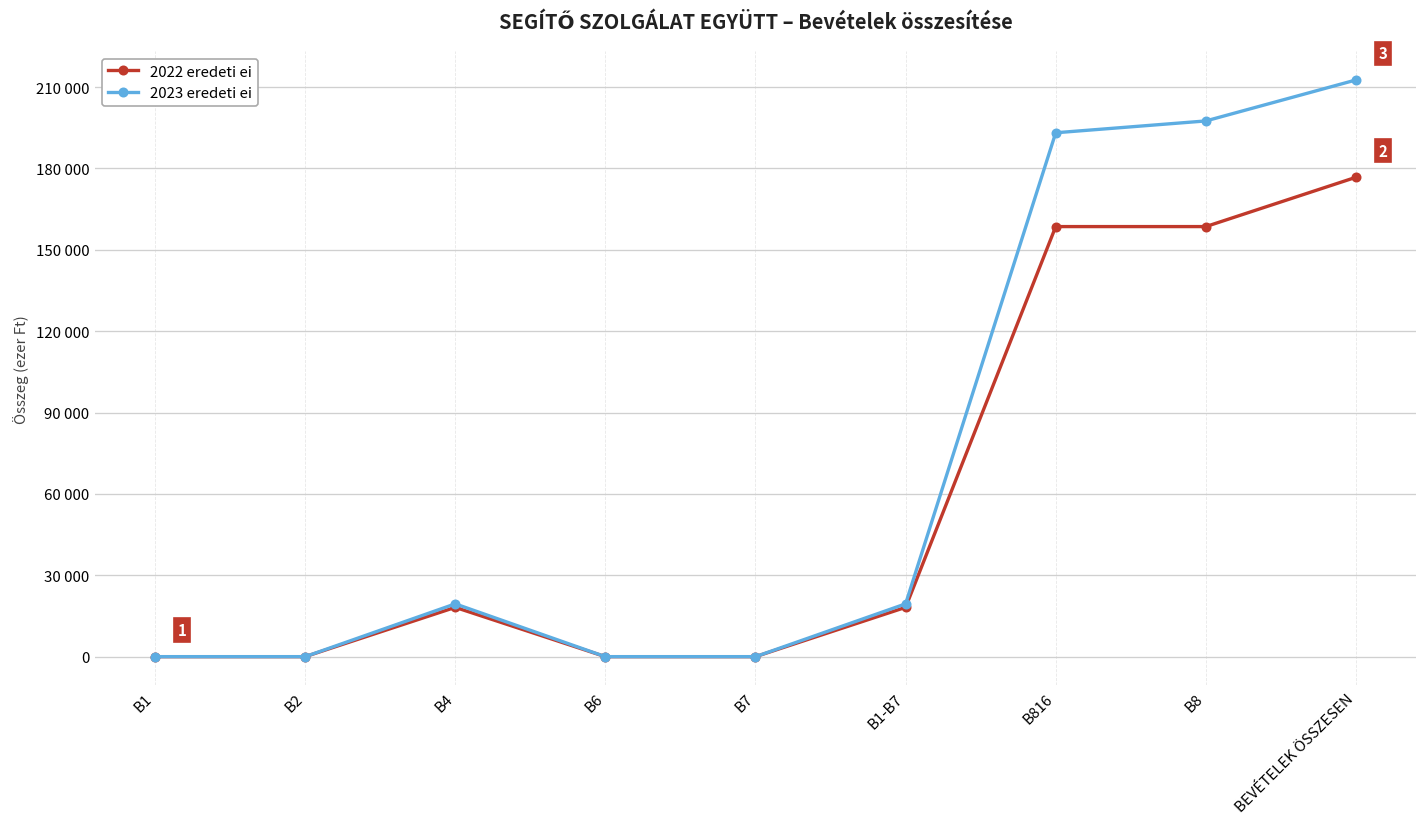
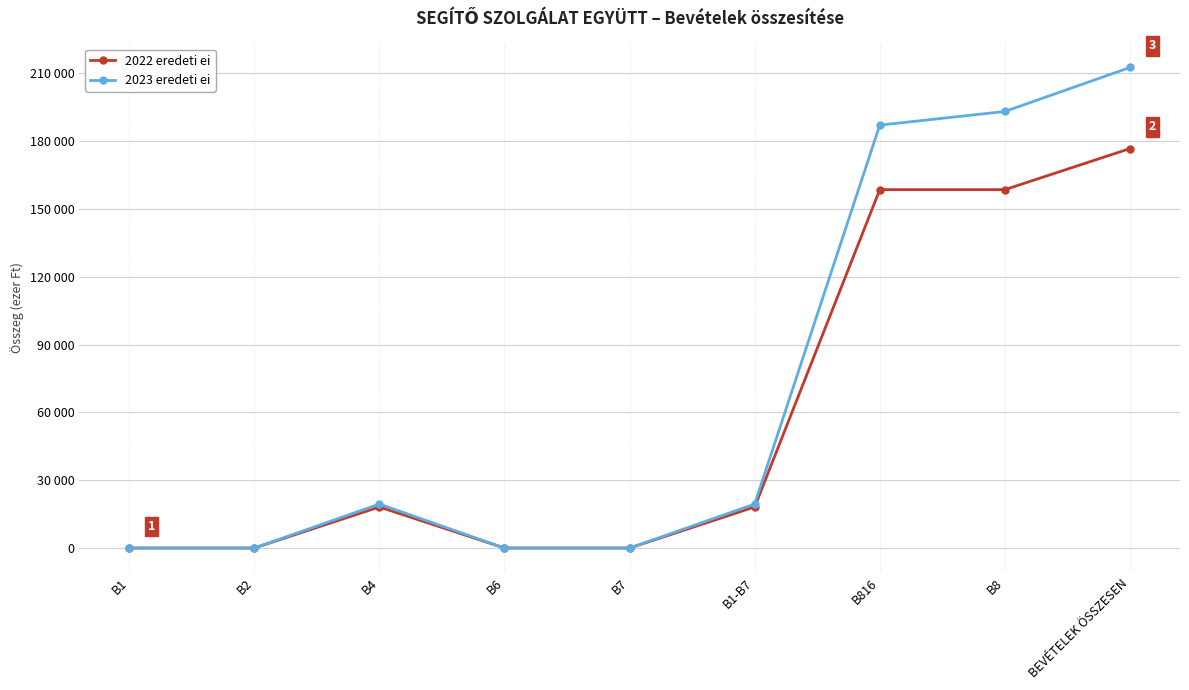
2023 eredeti ei, B816: 193000 -> 187000
2023 eredeti ei, B8: 198000 -> 193000
